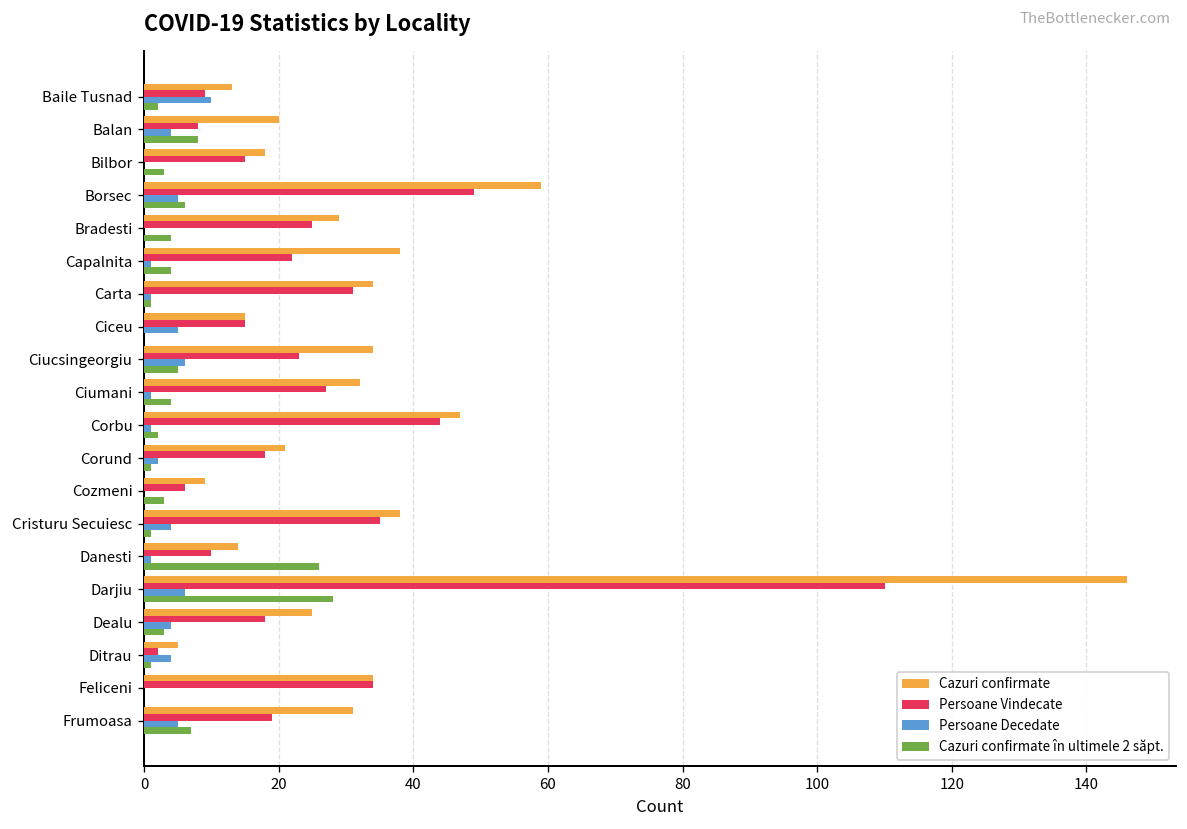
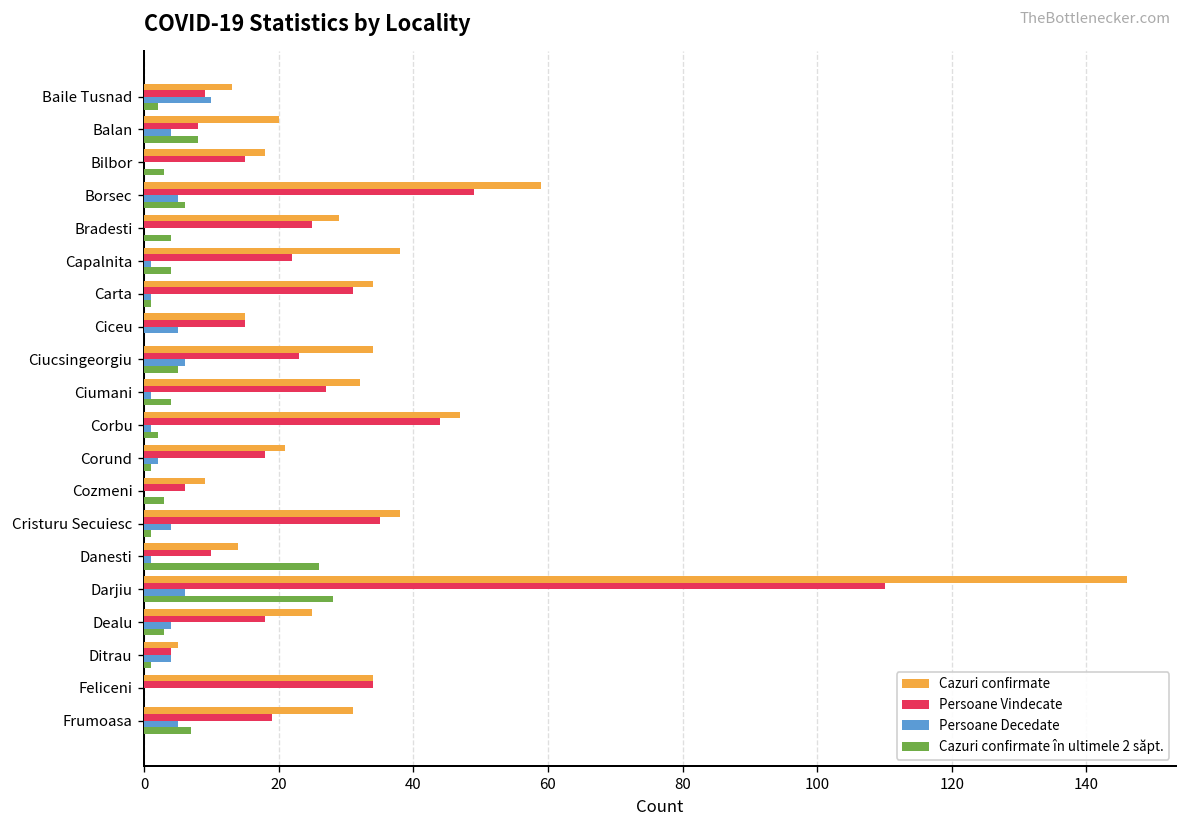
Persoane Vindecate, Ditrau: 2 -> 4
